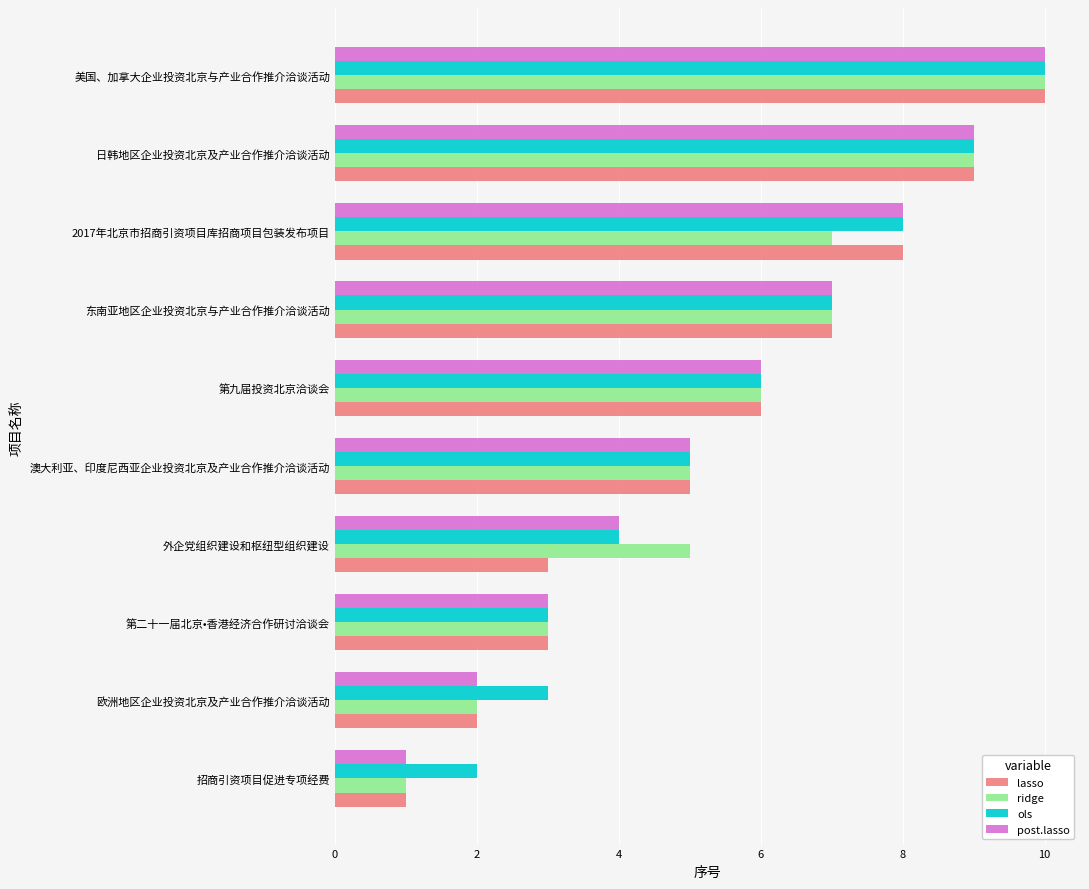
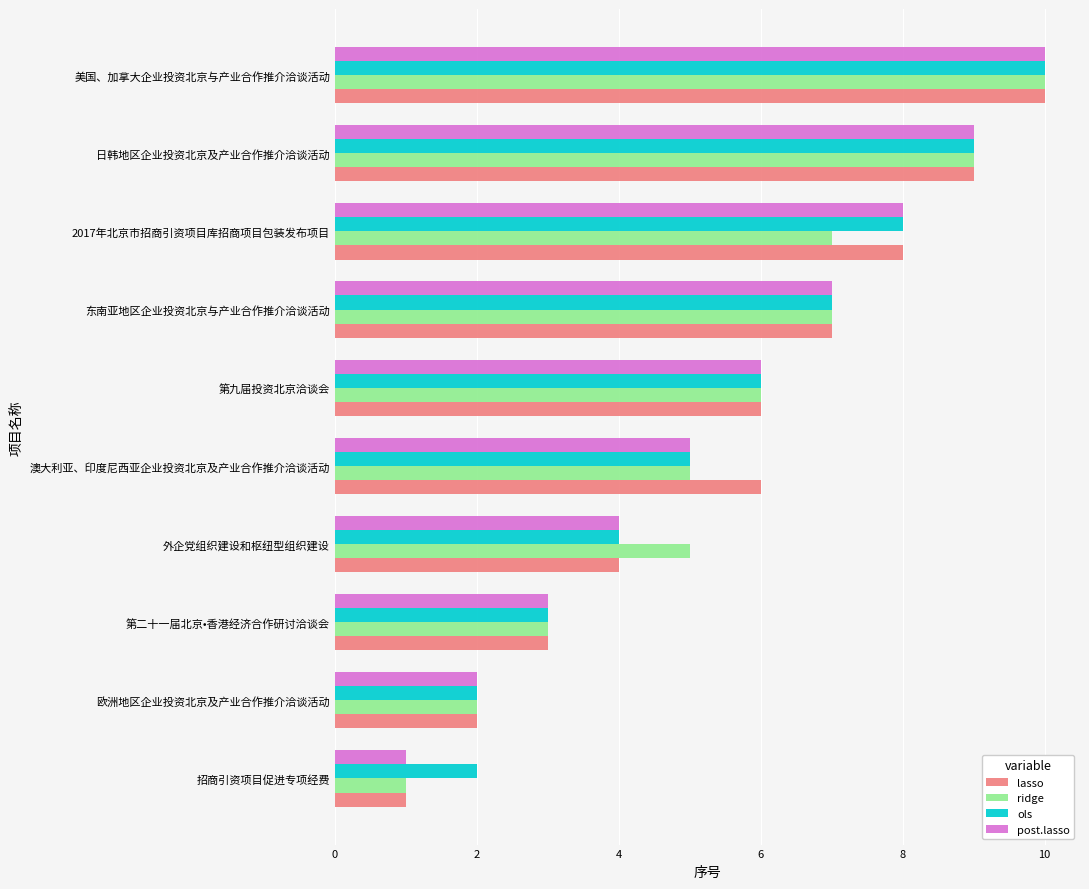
lasso, 澳大利亚、印度尼西亚企业投资北京及产业合作推介洽谈活动: 5 -> 6
lasso, 外企党组织建设和枢纽型组织建设: 3 -> 4
ols, 欧洲地区企业投资北京及产业合作推介洽谈活动: 3 -> 2
